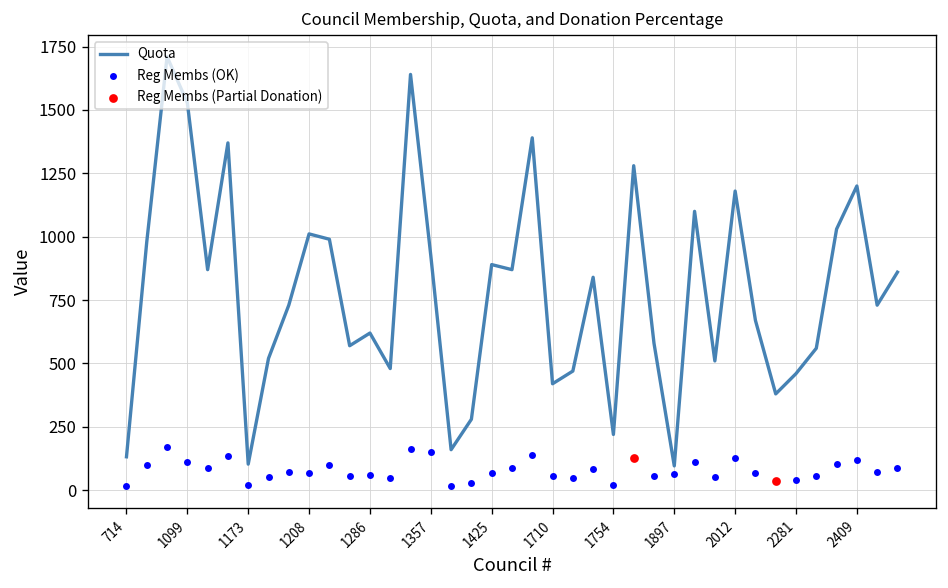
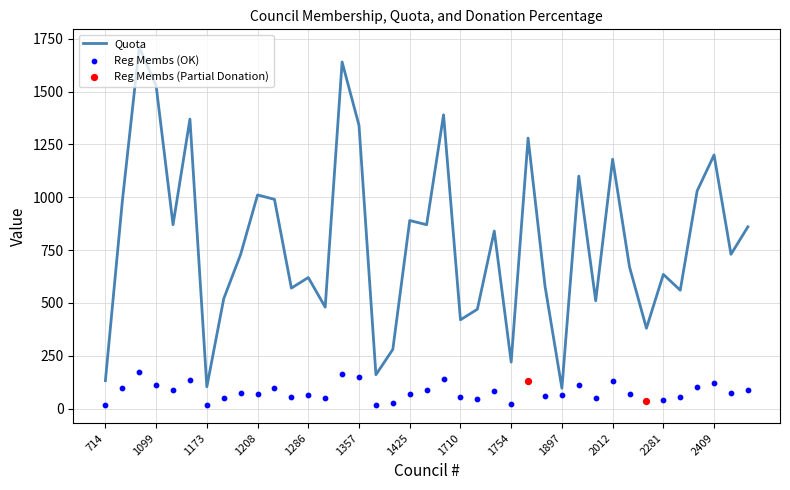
Quota, 1357: 930 -> 1340
Quota, 2281: 460 -> 640
